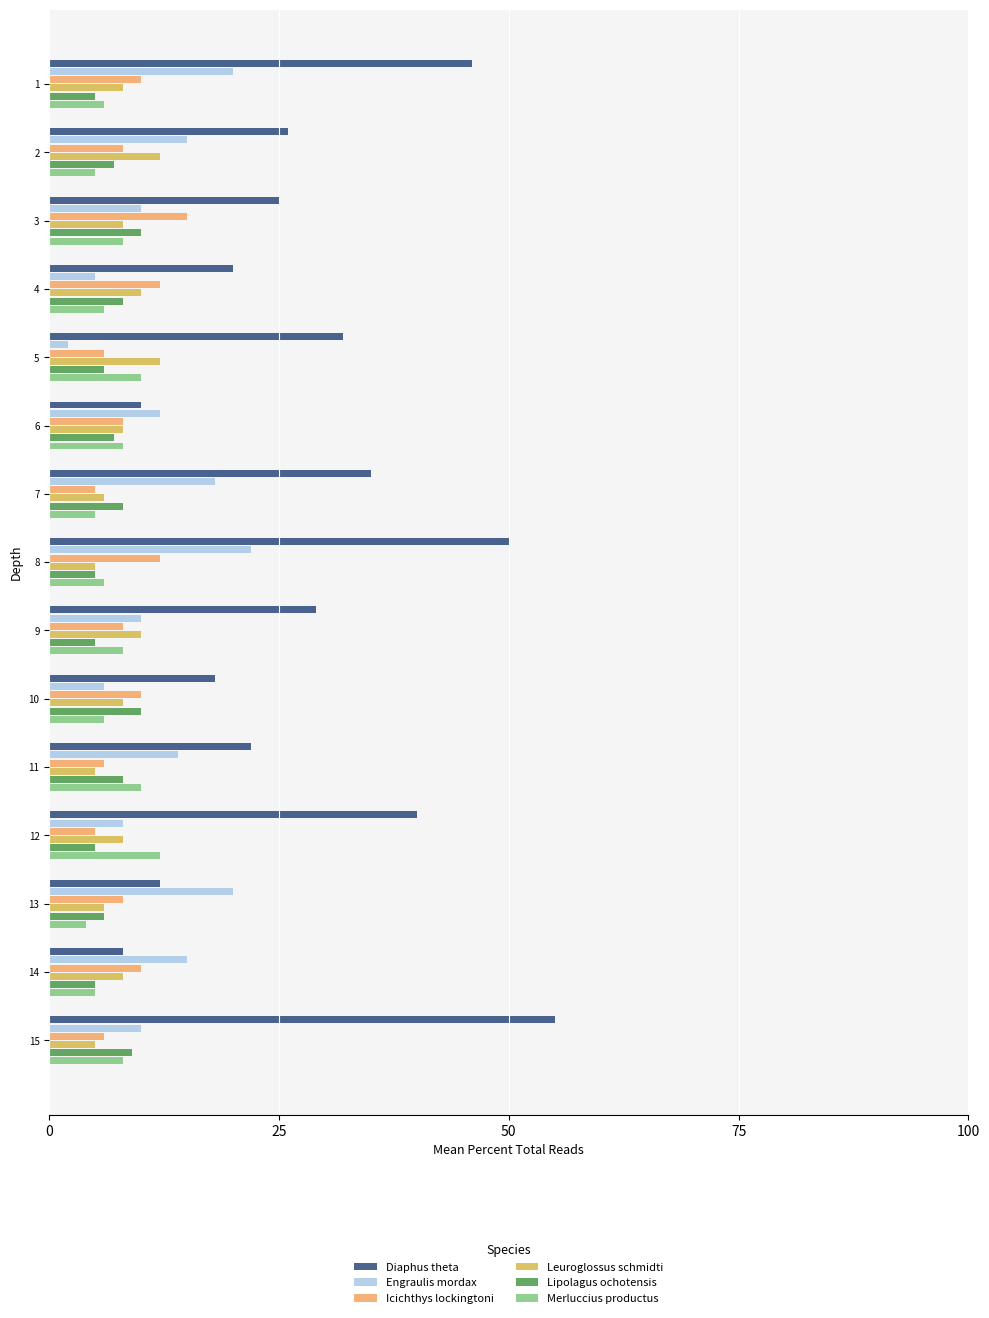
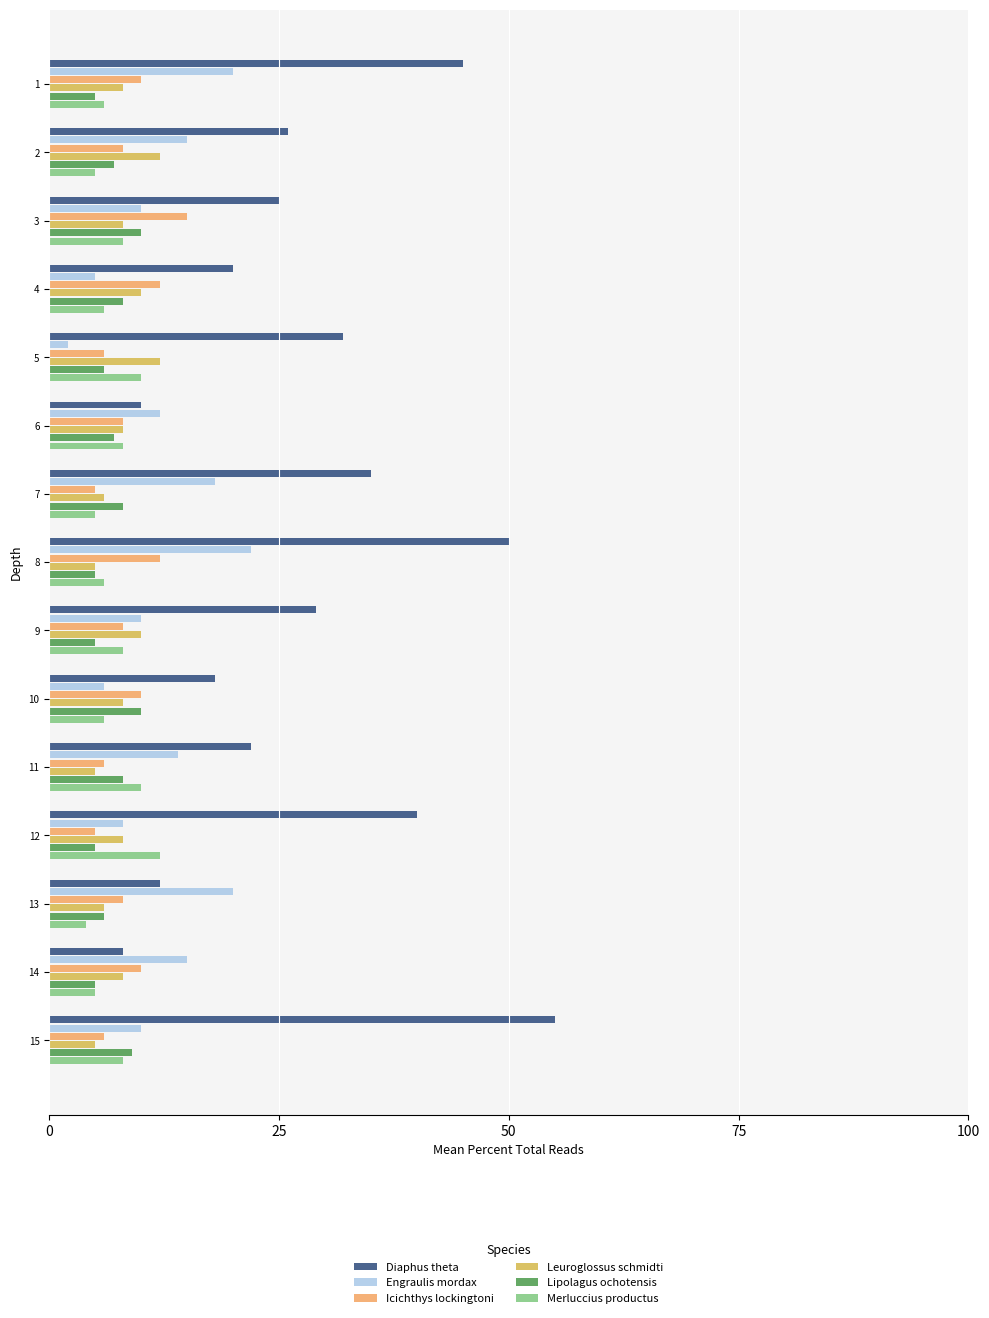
Diaphus theta, 1: 46 -> 45
